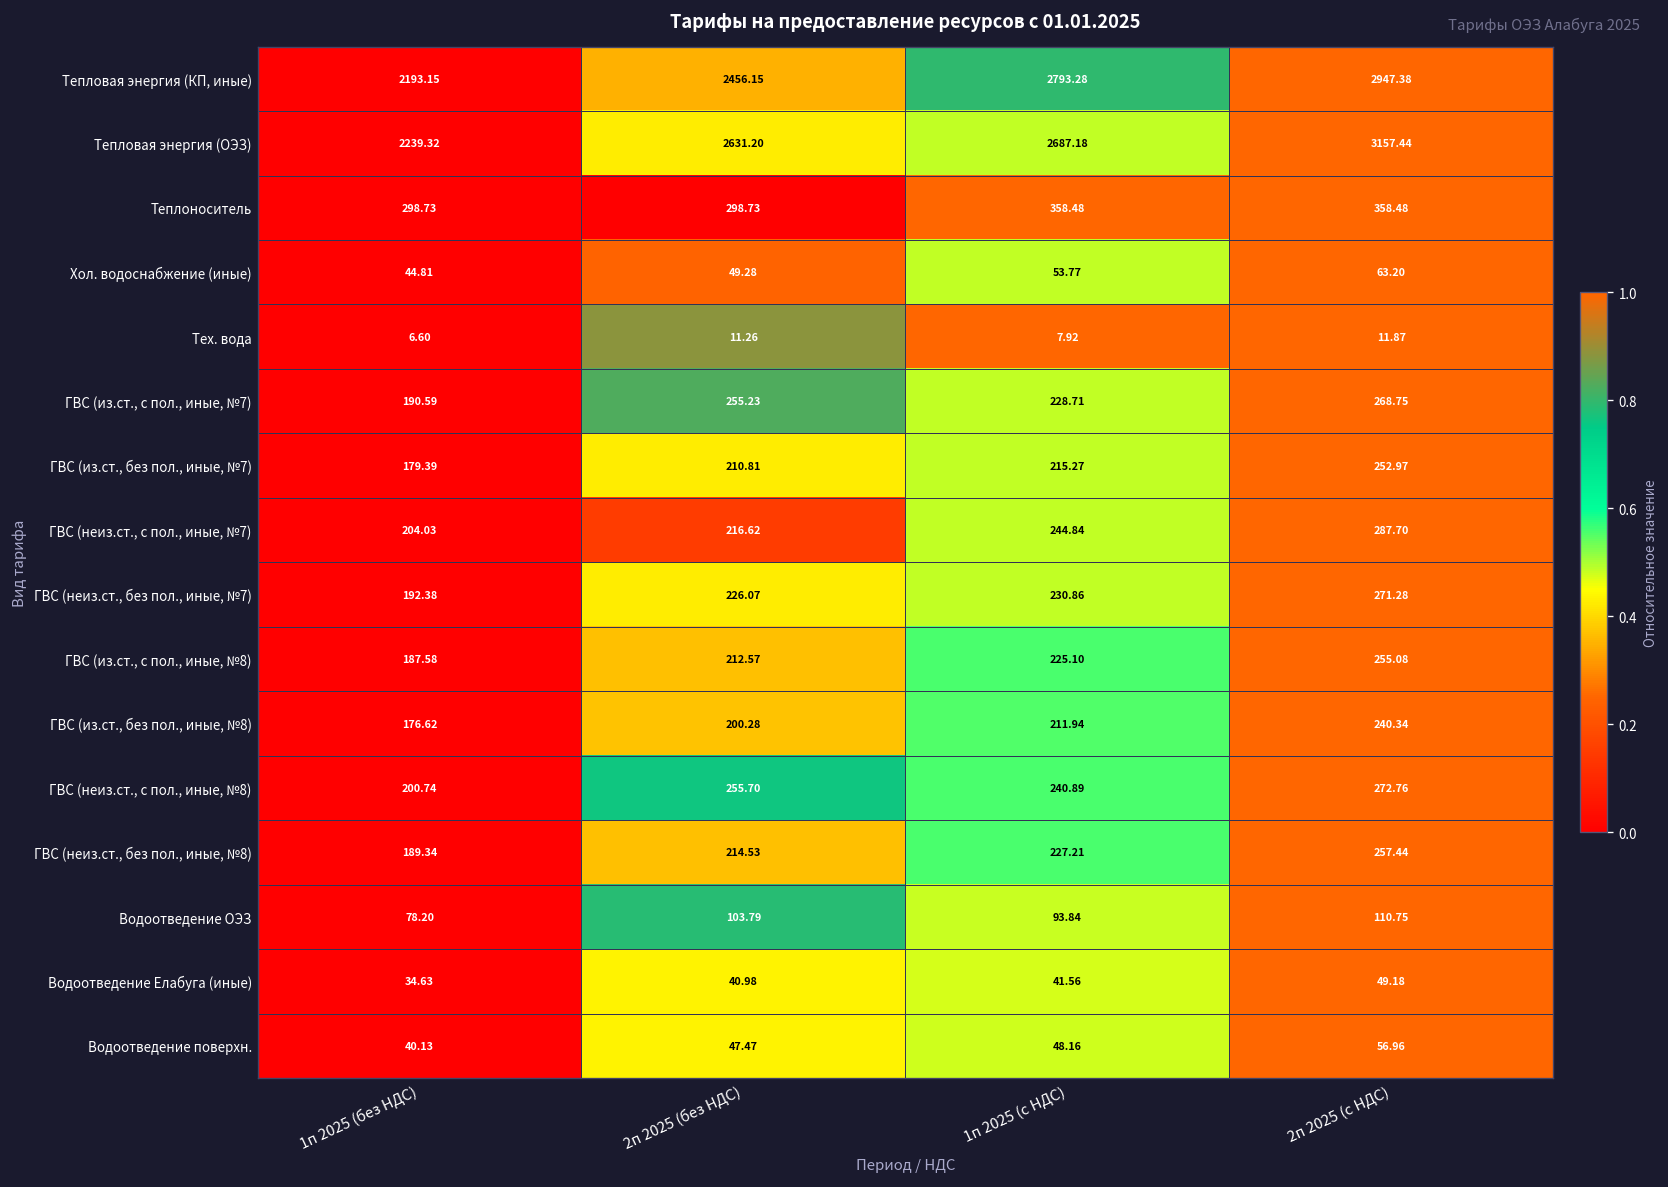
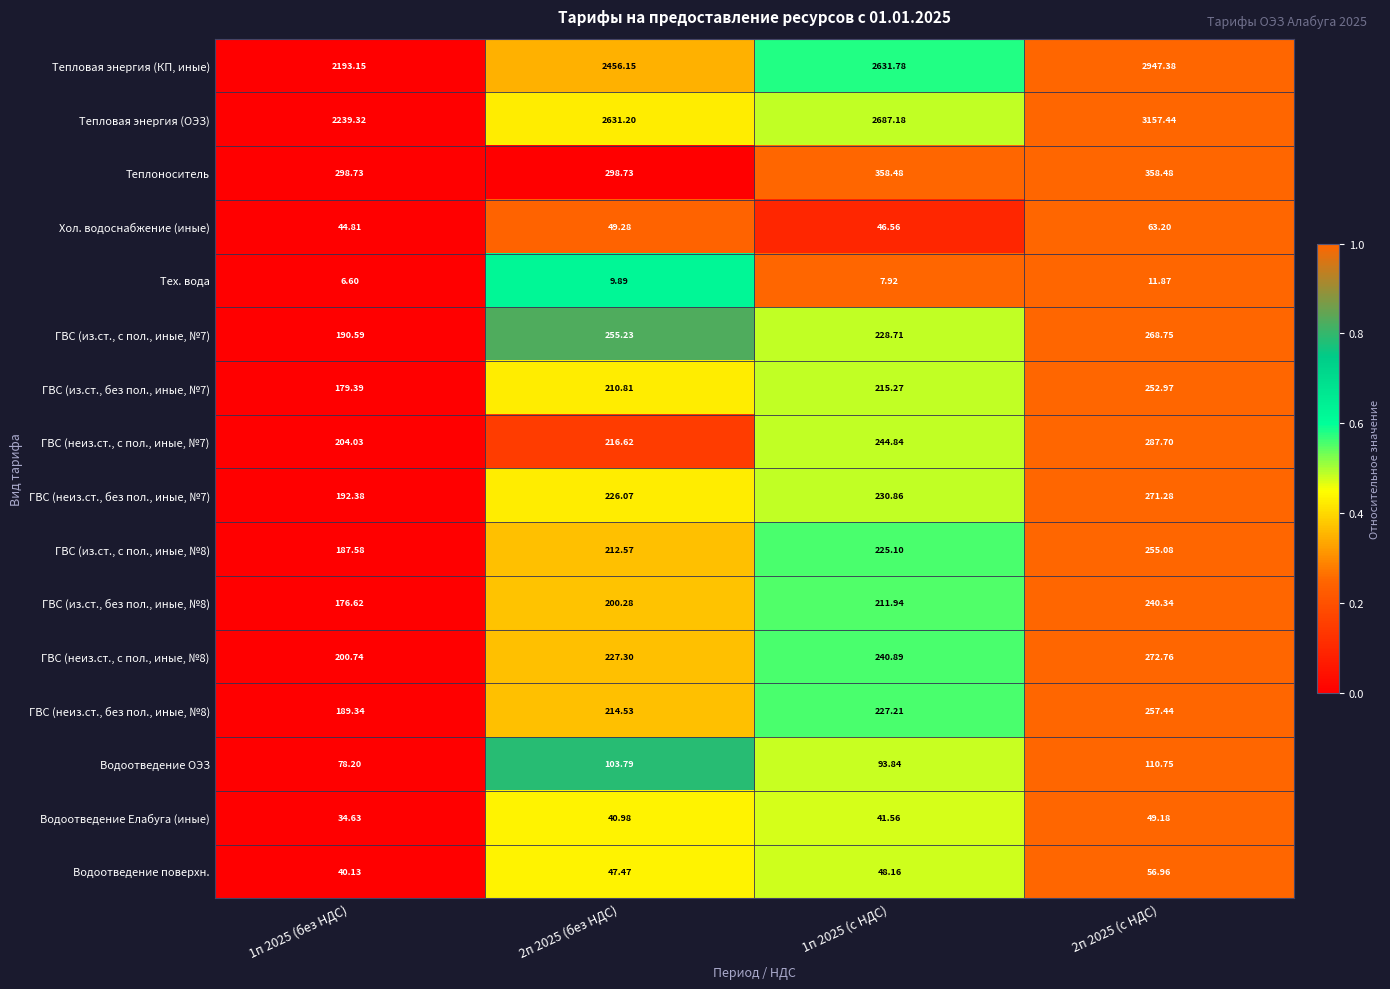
Тепловая энергия (КП, иные), 1п 2025 (с НДС): 2793.28 -> 2631.78
Хол. водоснабжение (иные), 1п 2025 (с НДС): 53.77 -> 46.56
Тех. вода, 2п 2025 (без НДС): 11.26 -> 9.89
ГВС (неиз.ст., с пол., иные, №8), 2п 2025 (без НДС): 255.70 -> 227.30
